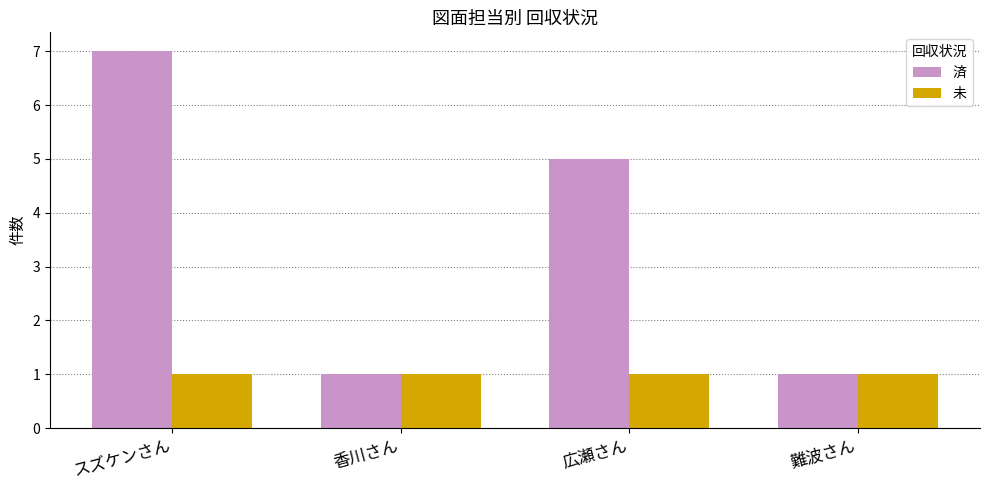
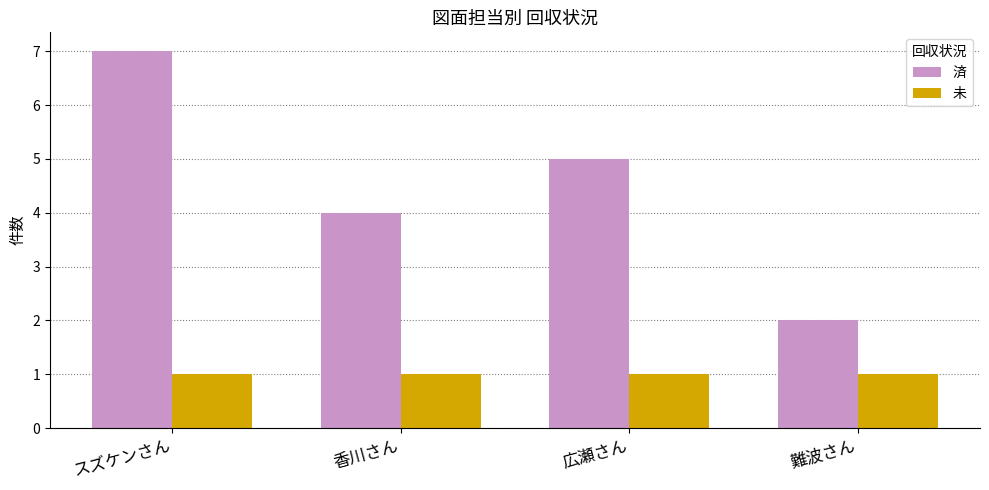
済, 香川さん: 1 -> 4
済, 難波さん: 1 -> 2
